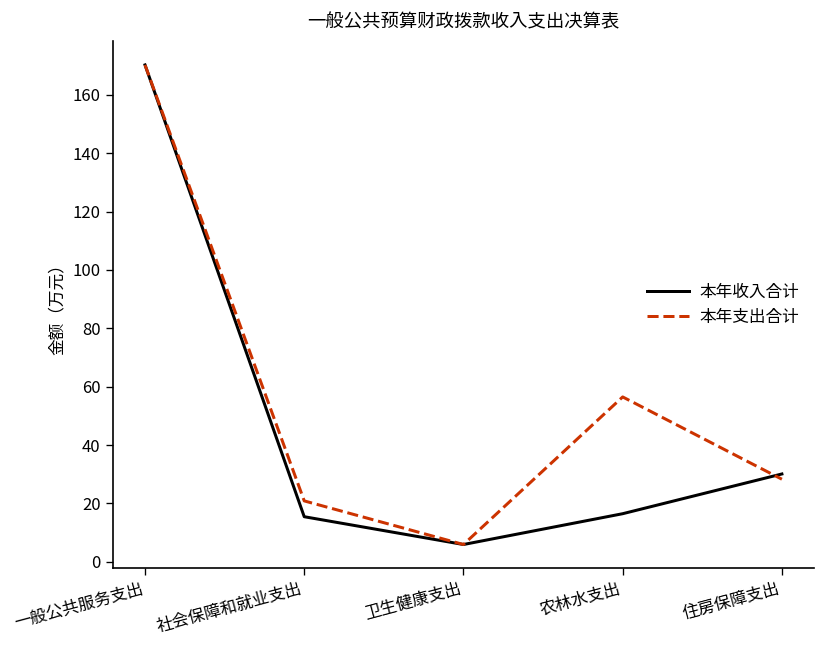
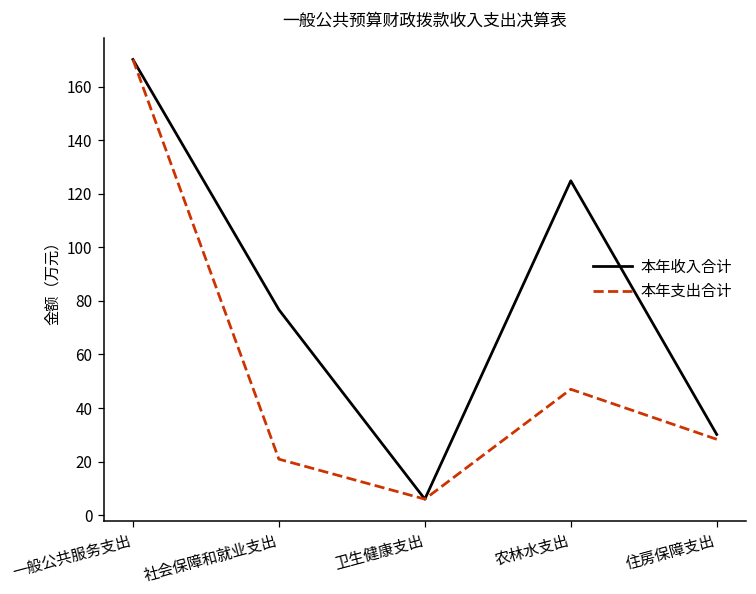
本年收入合计, 社会保障和就业支出: 15 -> 77
本年收入合计, 农林水支出: 17 -> 125
本年支出合计, 农林水支出: 57 -> 47
